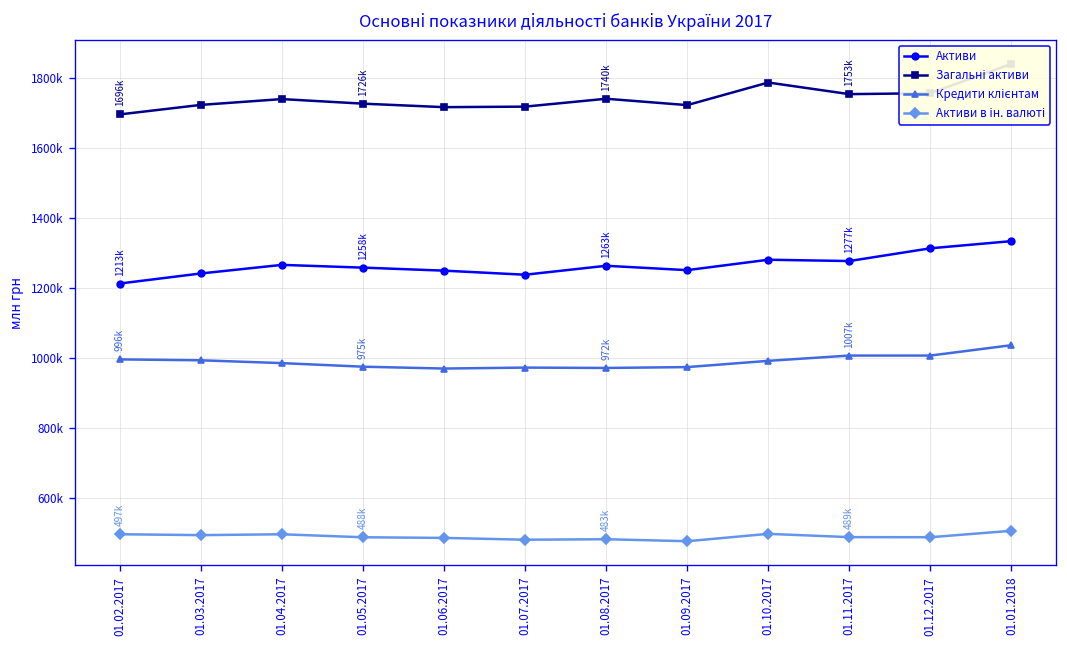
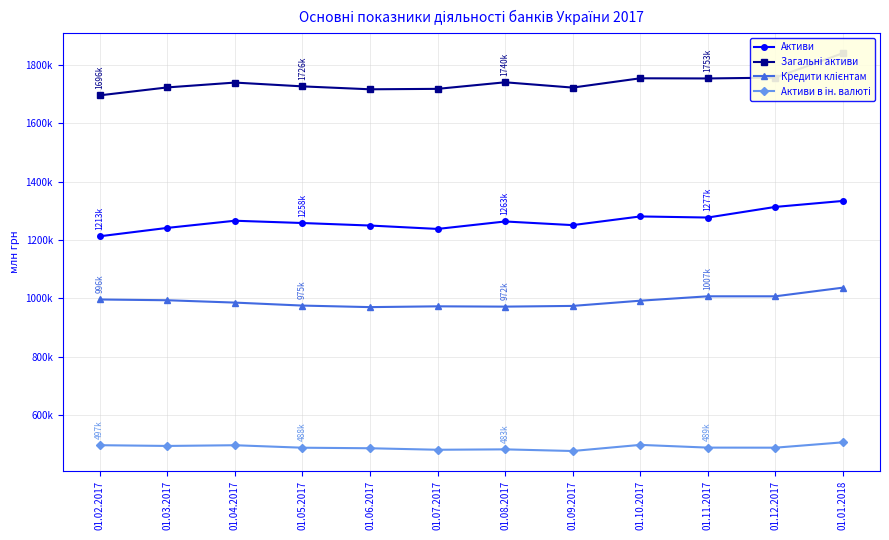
Загальні активи, 01.10.2017: 1790000 -> 1750000
